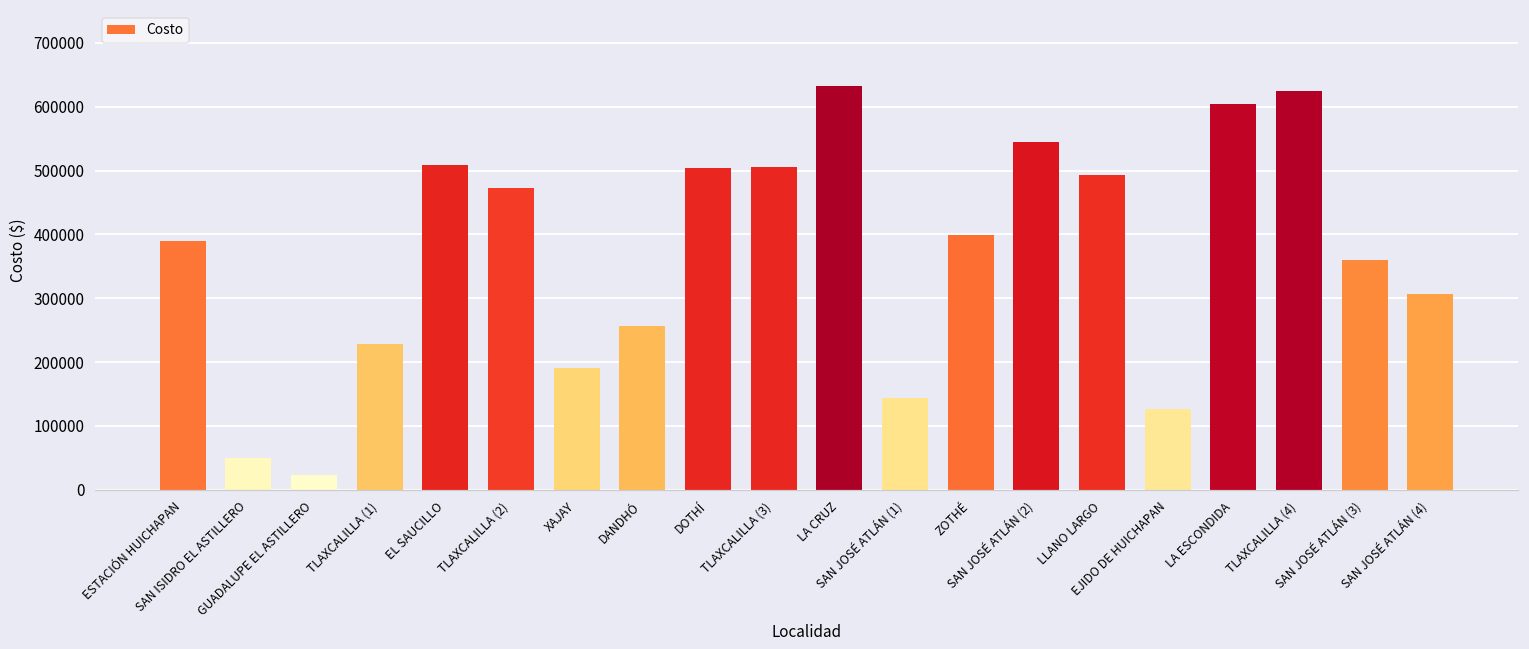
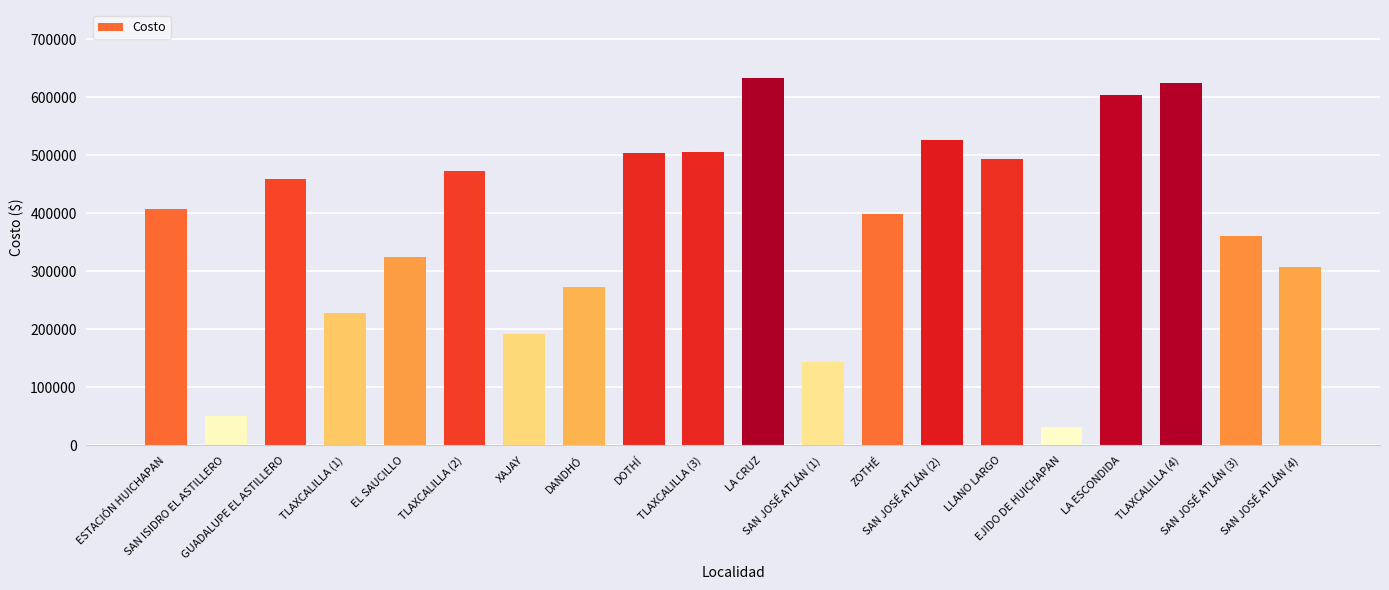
ESTACIÓN HUICHAPAN: 390000 -> 410000
GUADALUPE EL ASTILLERO: 20000 -> 460000
EL SAUCILLO: 510000 -> 320000
DANDHÓ: 260000 -> 270000
SAN JOSÉ ATLÁN (2): 540000 -> 530000
EJIDO DE HUICHAPAN: 130000 -> 30000
